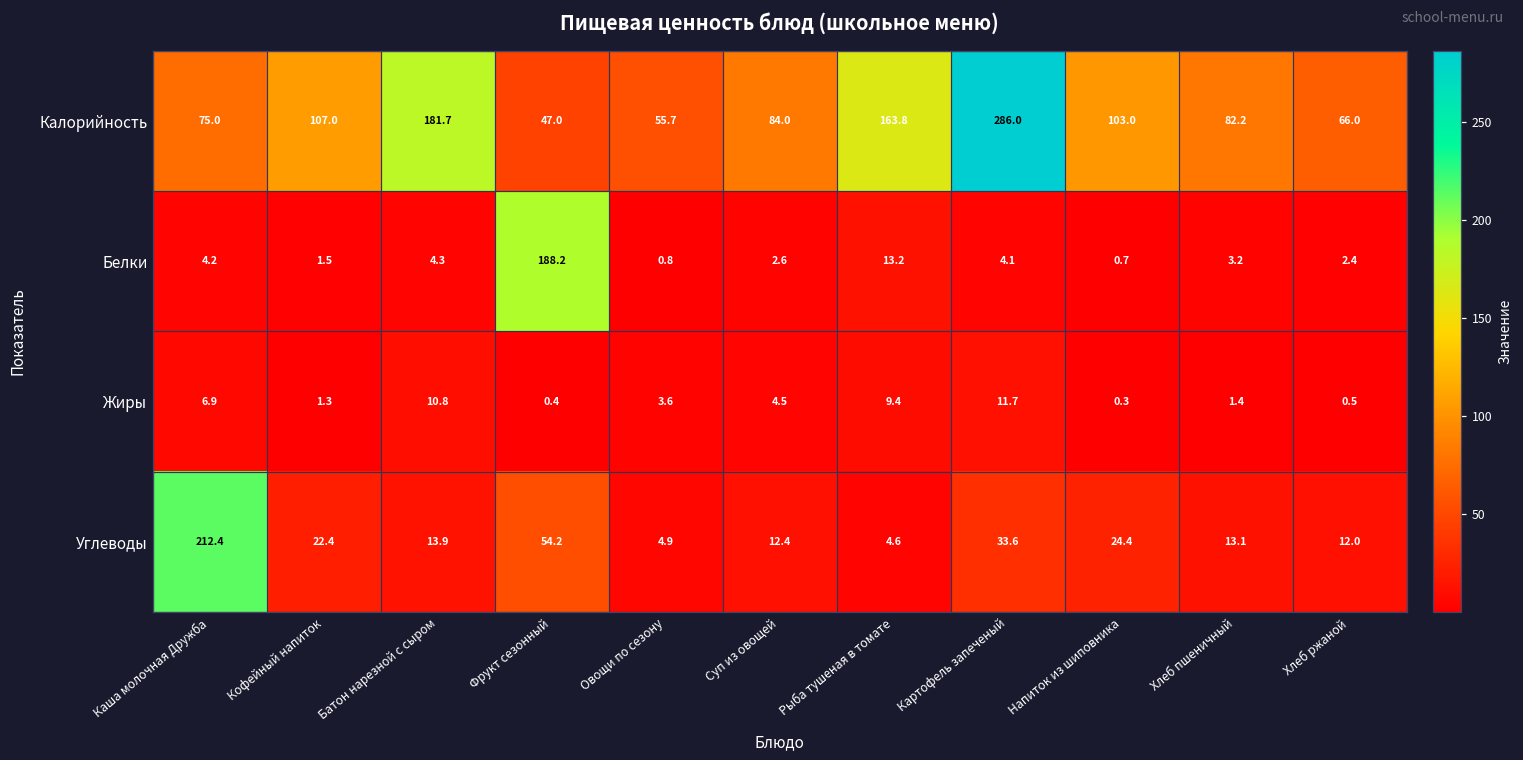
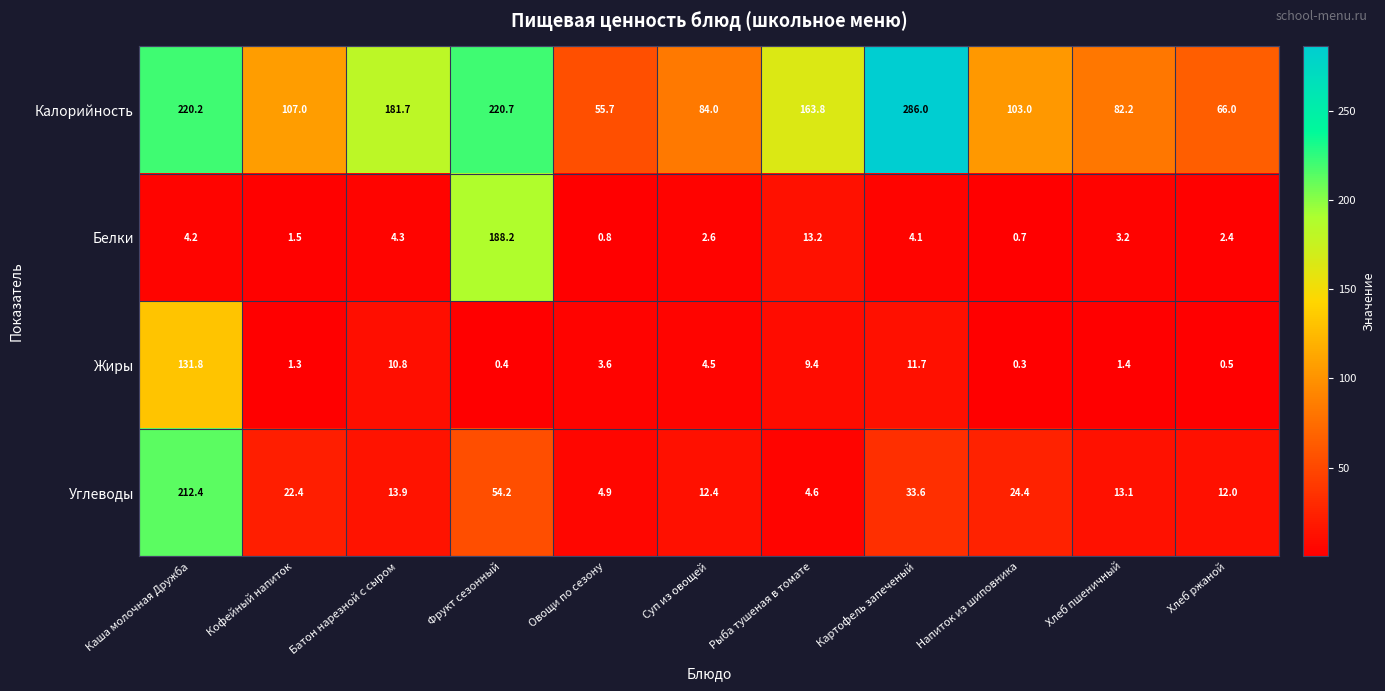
Калорийность, Каша молочная Дружба: 75.0 -> 220.2
Калорийность, Фрукт сезонный: 47.0 -> 220.7
Жиры, Каша молочная Дружба: 6.9 -> 131.8
